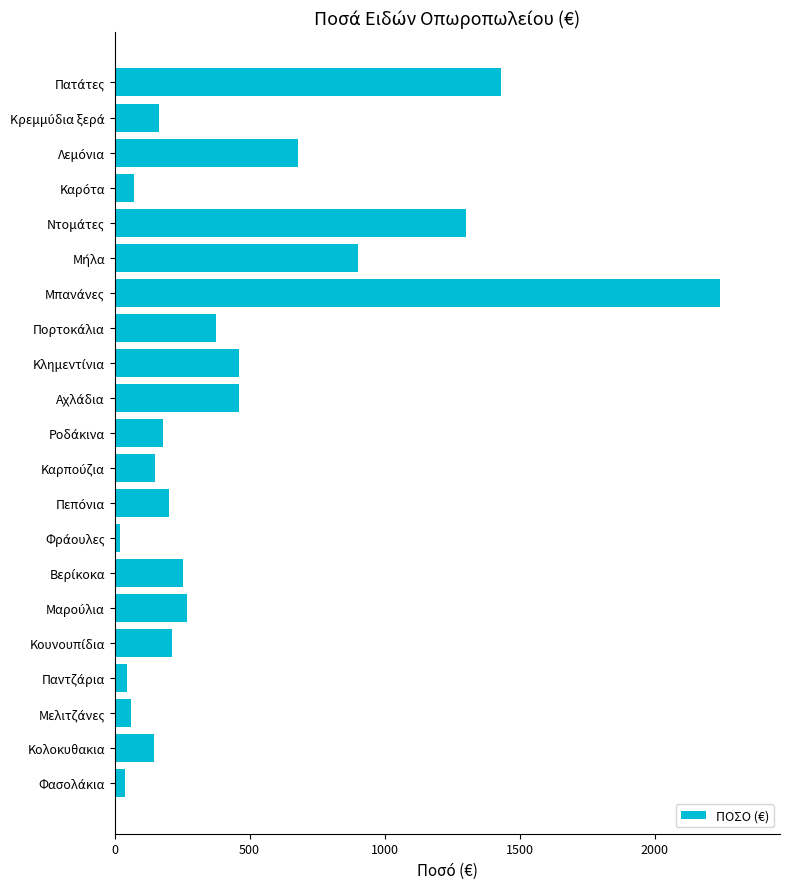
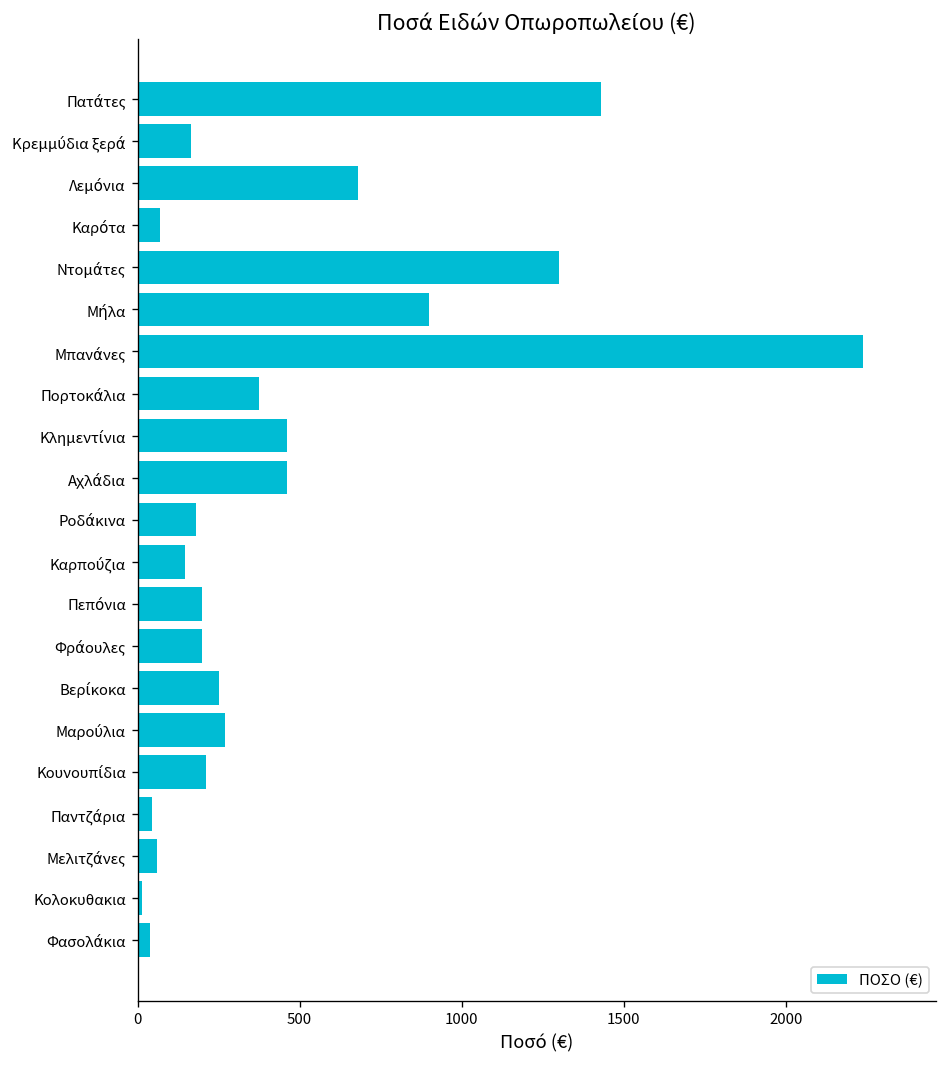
Φράουλες: 20 -> 200
Κολοκυθακια: 150 -> 20
